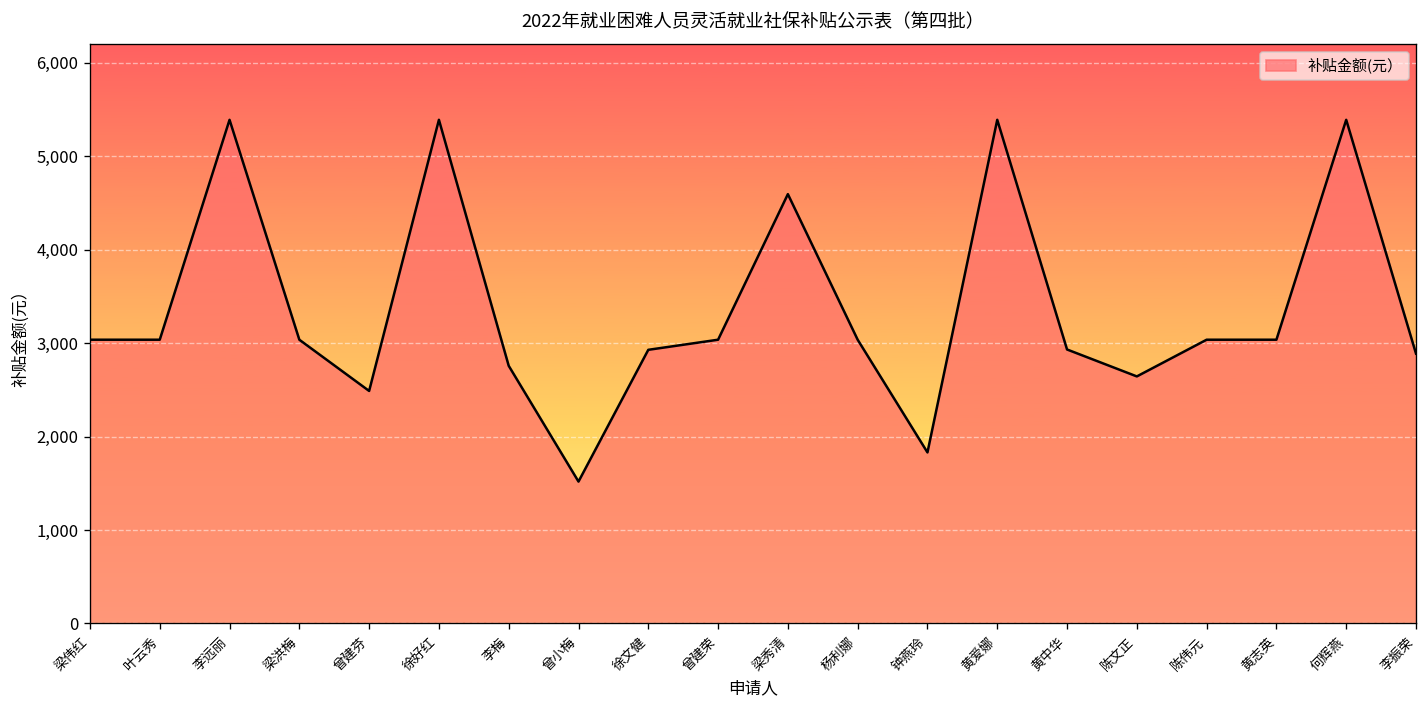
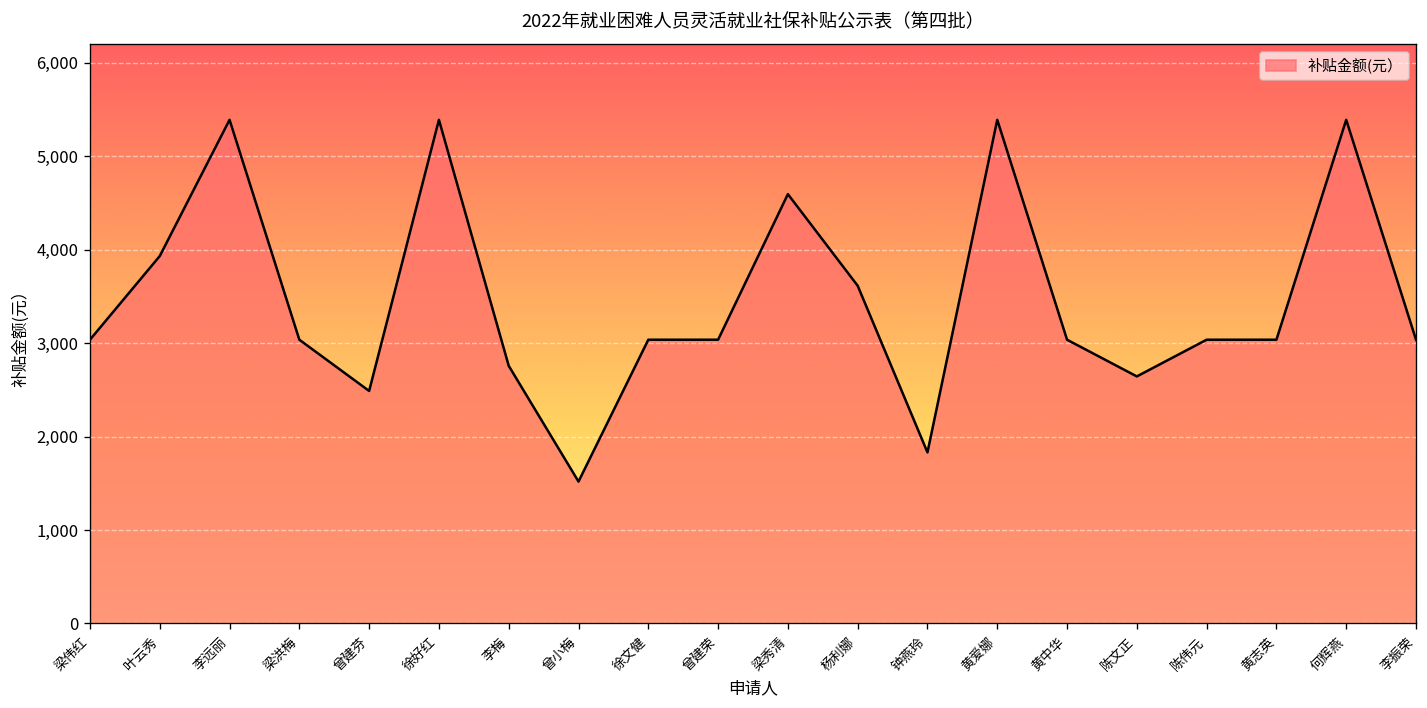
叶云秀: 3,000 -> 3,900
徐文健: 2,900 -> 3,000
杨利娜: 3,000 -> 3,600
黄中华: 2,900 -> 3,000
李振荣: 2,900 -> 3,000
